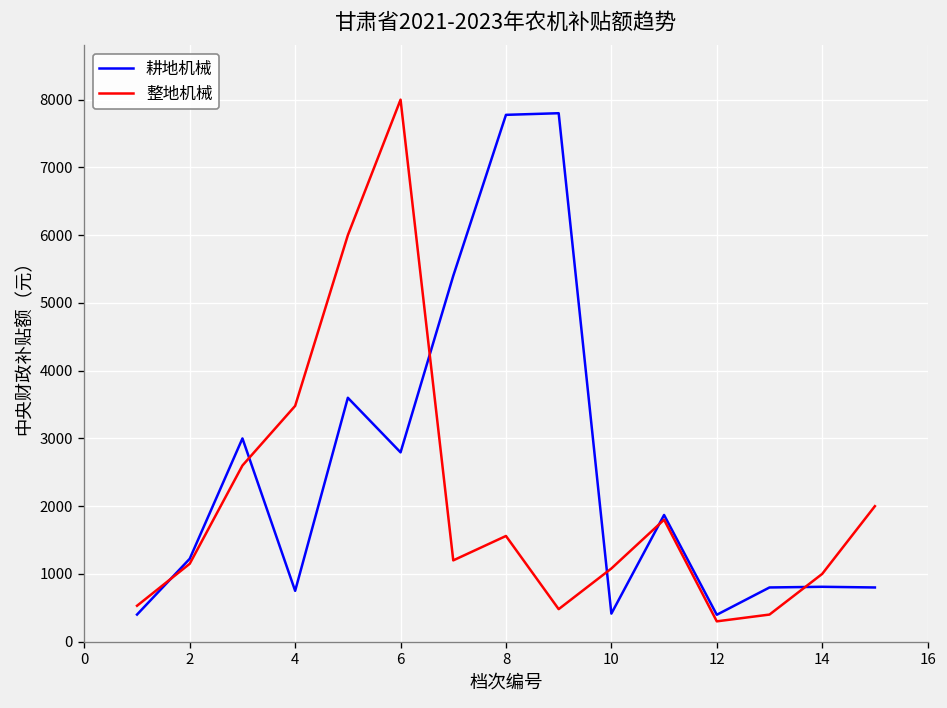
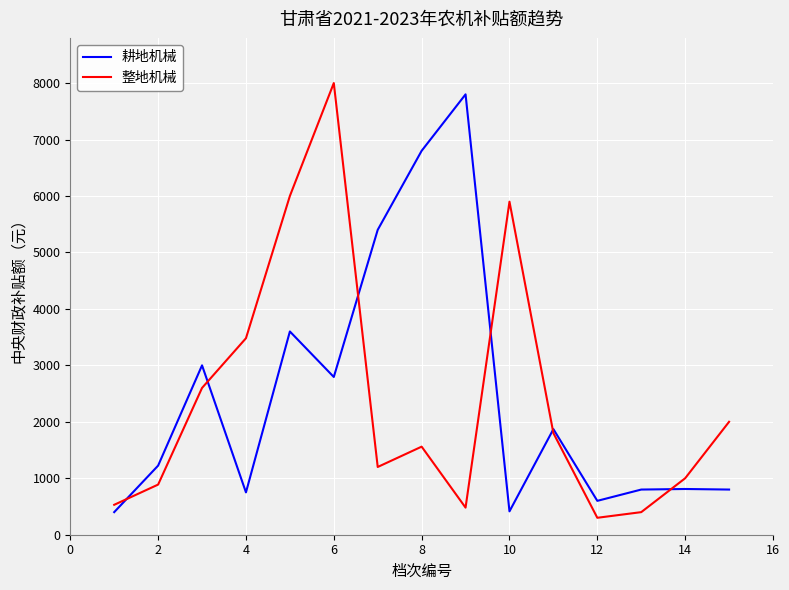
整地机械, 2: 1200 -> 900
耕地机械, 8: 7800 -> 6800
整地机械, 10: 1100 -> 5900
耕地机械, 12: 400 -> 600
